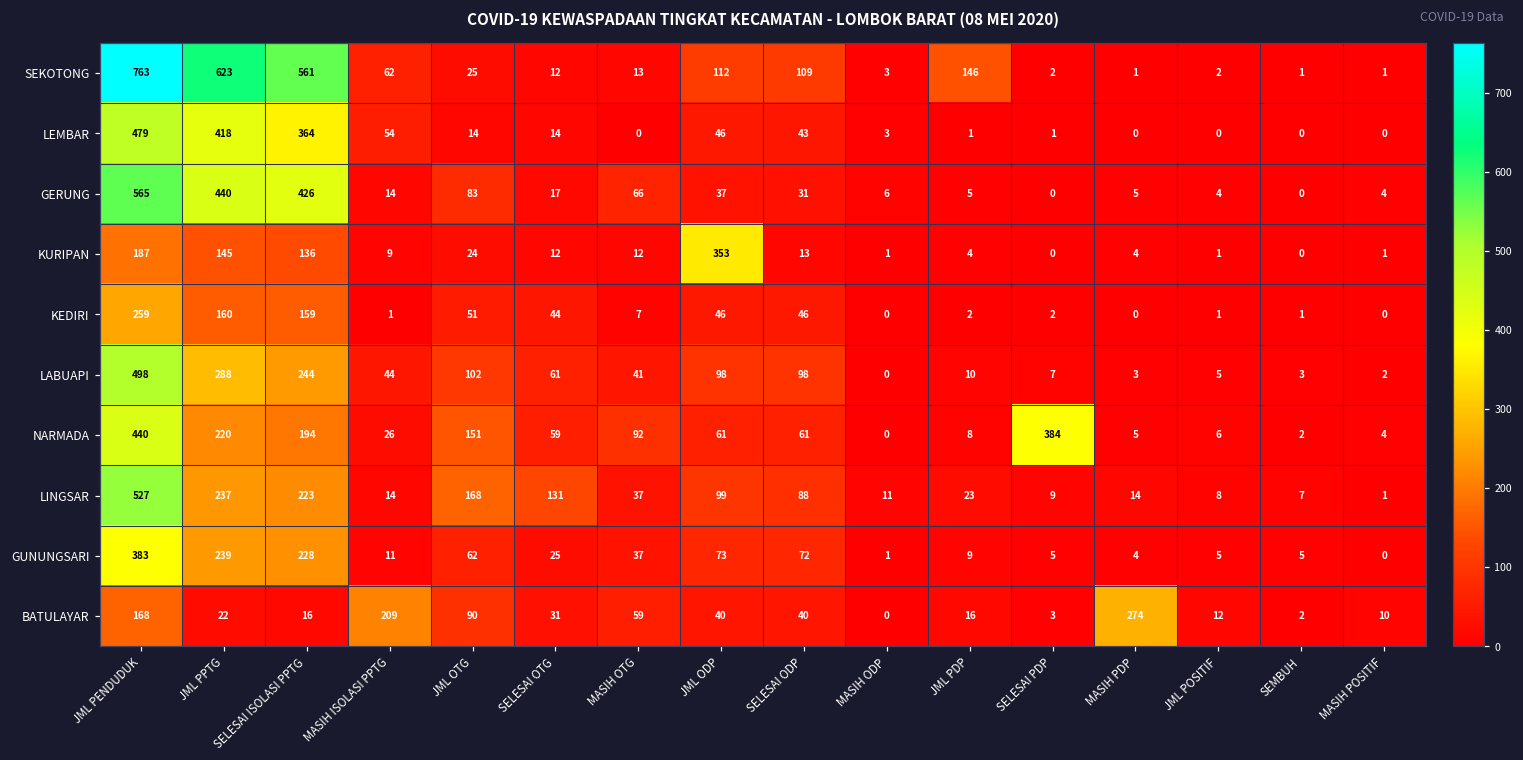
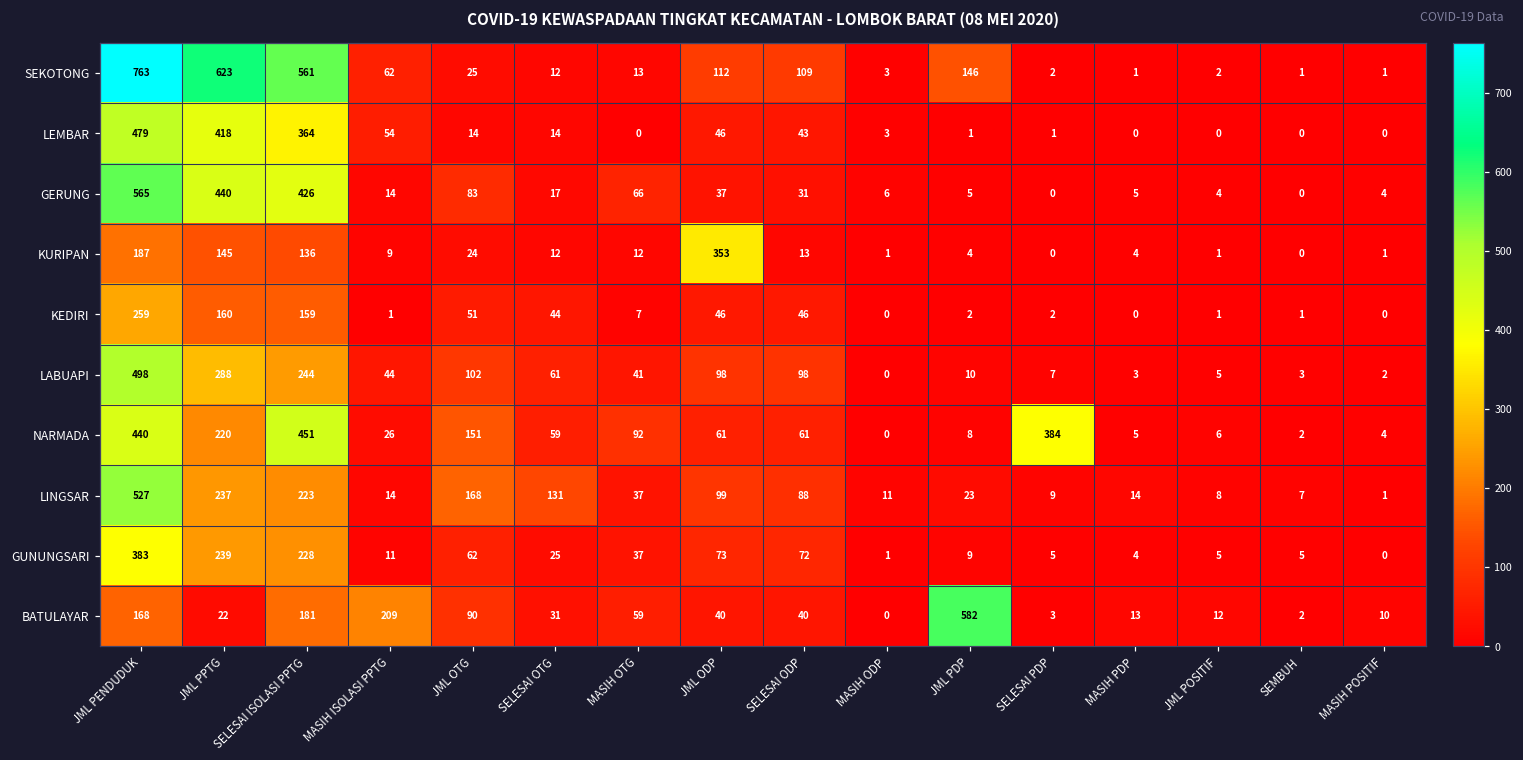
NARMADA, SELESAI ISOLASI PPTG: 194 -> 451
BATULAYAR, SELESAI ISOLASI PPTG: 16 -> 181
BATULAYAR, JML PDP: 16 -> 582
BATULAYAR, MASIH PDP: 274 -> 13
